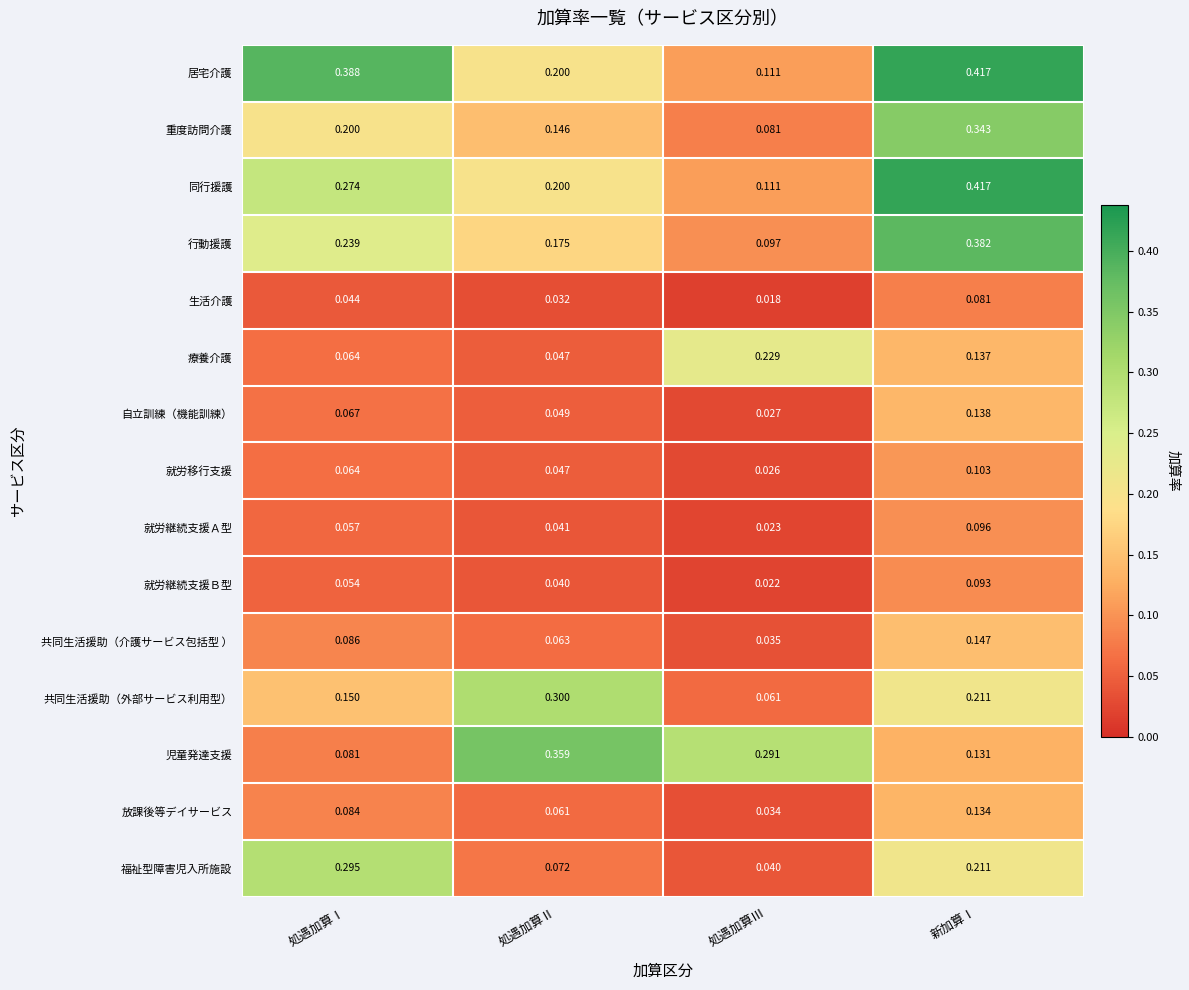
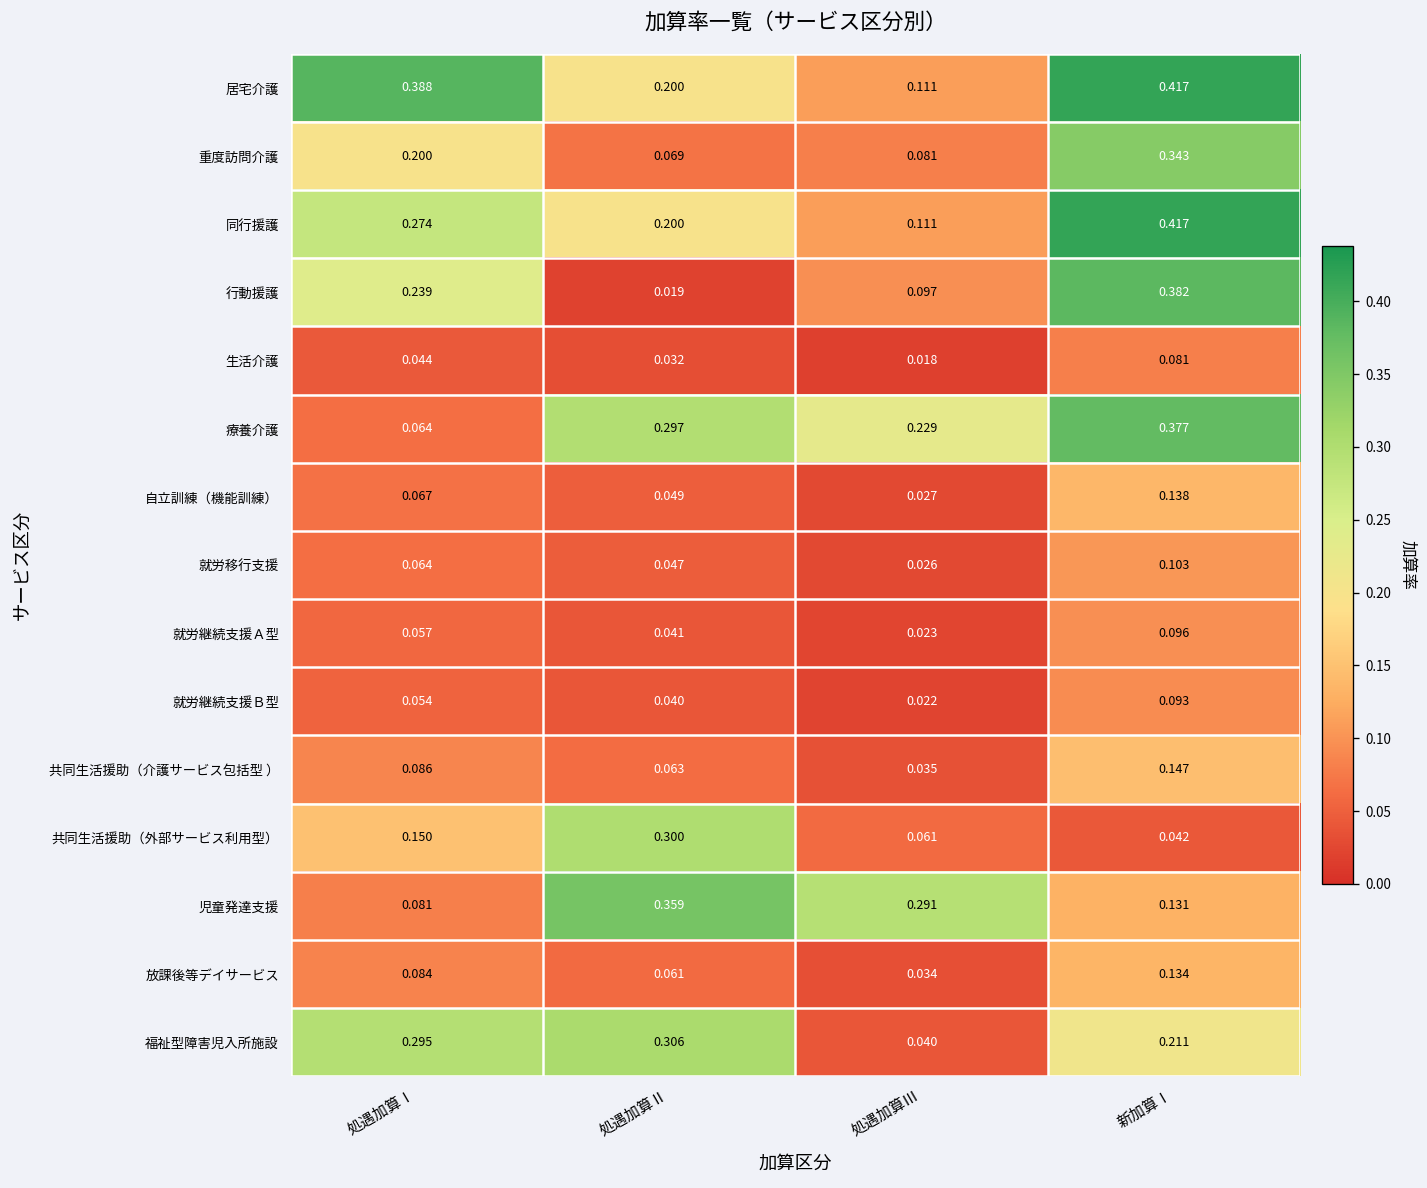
重度訪問介護, 処遇加算Ⅱ: 0.146 -> 0.069
行動援護, 処遇加算Ⅱ: 0.175 -> 0.019
療養介護, 処遇加算Ⅱ: 0.047 -> 0.297
療養介護, 新加算Ⅰ: 0.137 -> 0.377
共同生活援助（外部サービス利用型）, 新加算Ⅰ: 0.211 -> 0.042
福祉型障害児入所施設, 処遇加算Ⅱ: 0.072 -> 0.306
